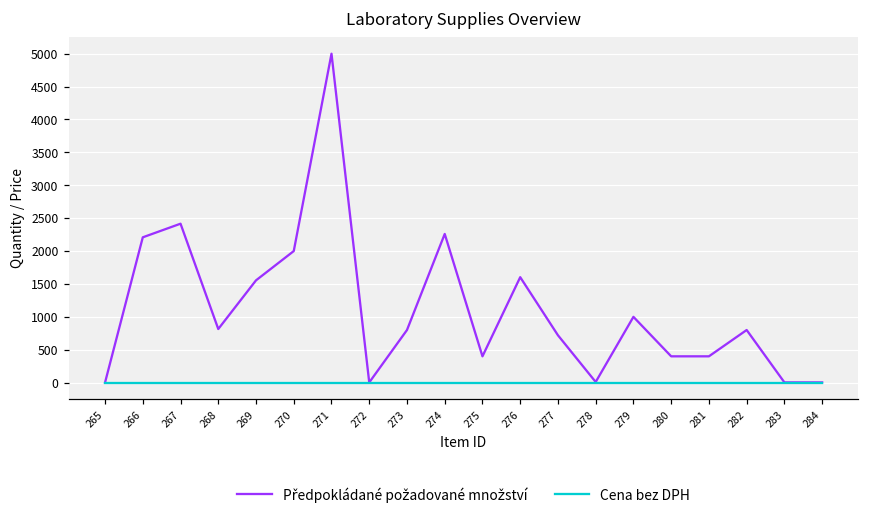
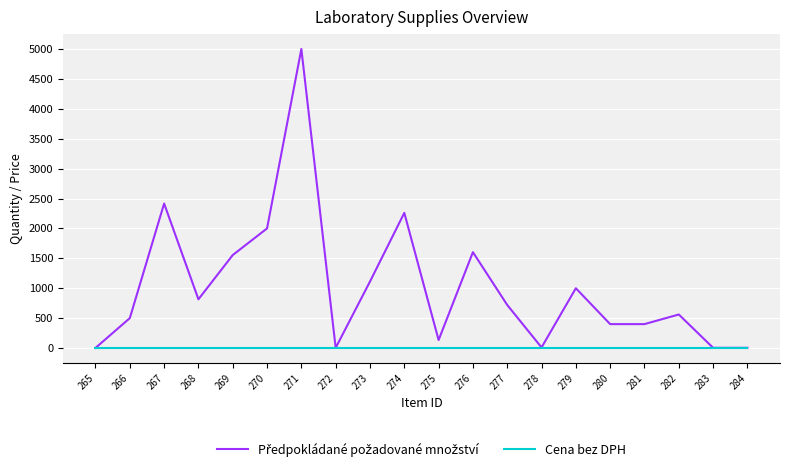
Předpokládané požadované množství, 266: 2200 -> 500
Předpokládané požadované množství, 273: 800 -> 1100
Předpokládané požadované množství, 275: 400 -> 100
Předpokládané požadované množství, 282: 800 -> 600
